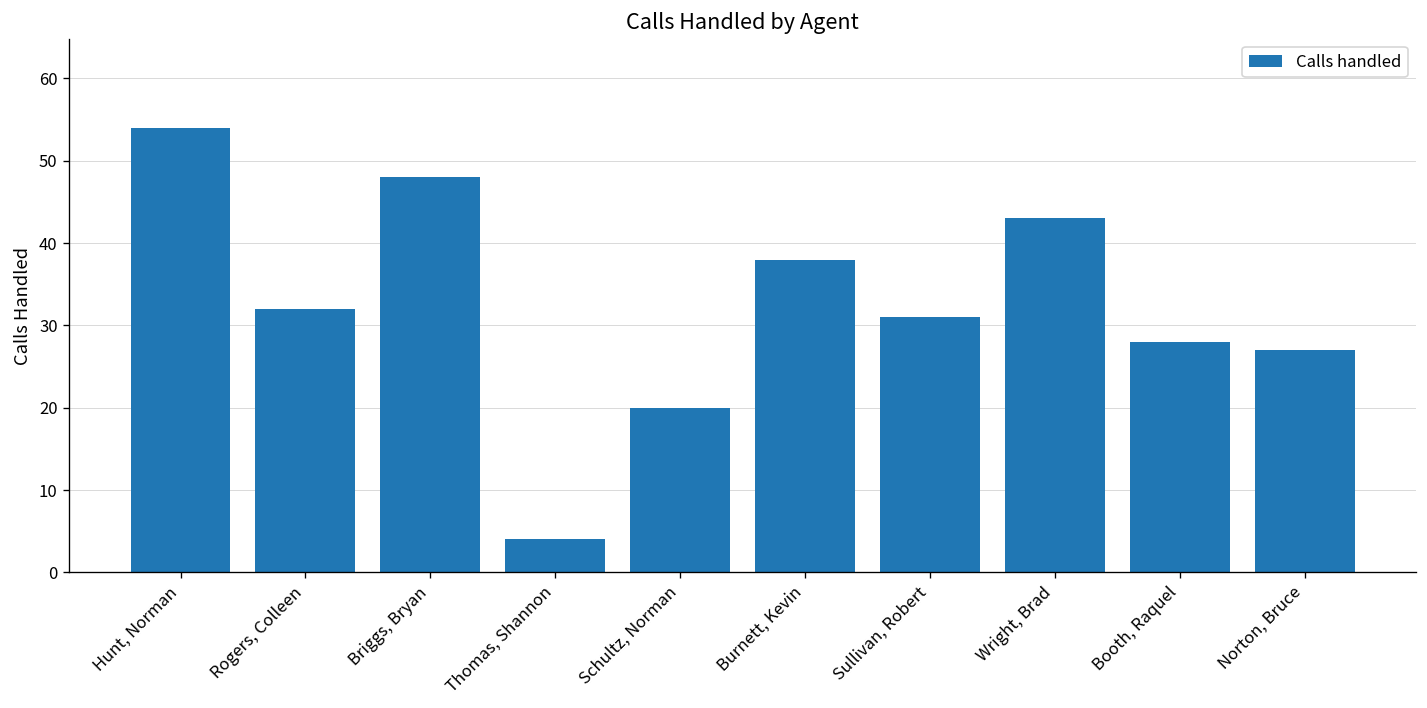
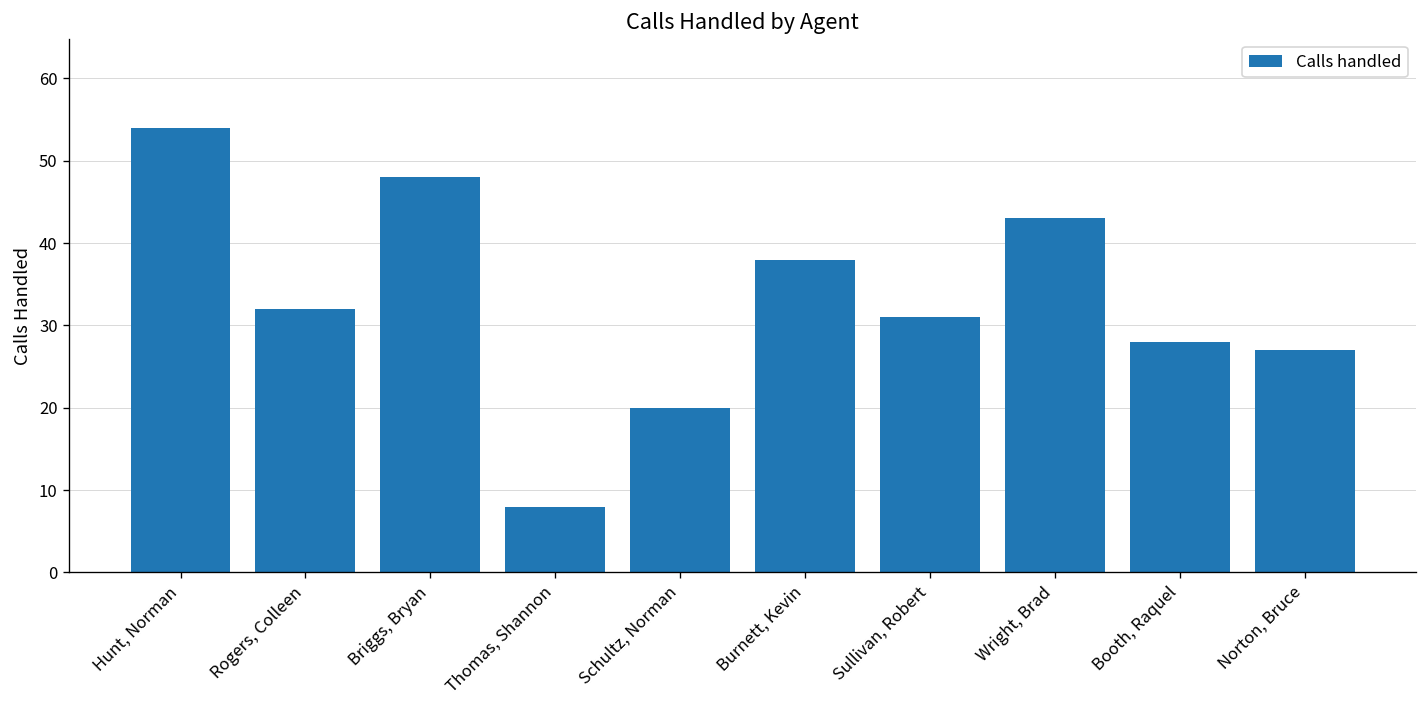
Thomas, Shannon: 4 -> 8
